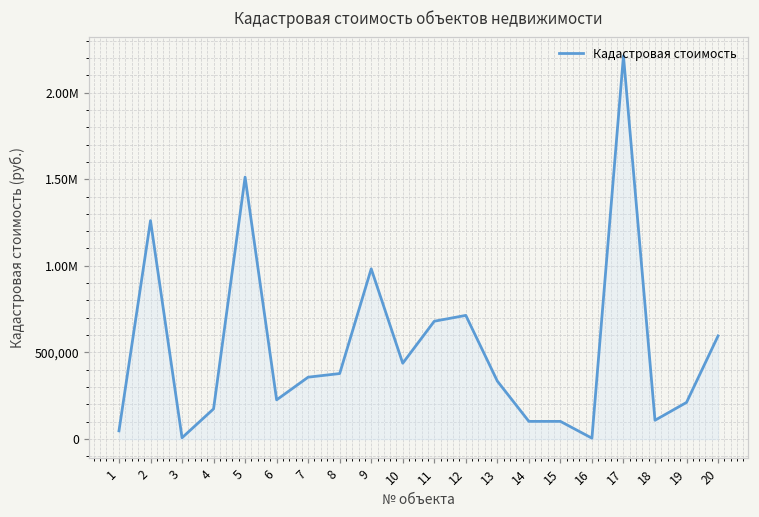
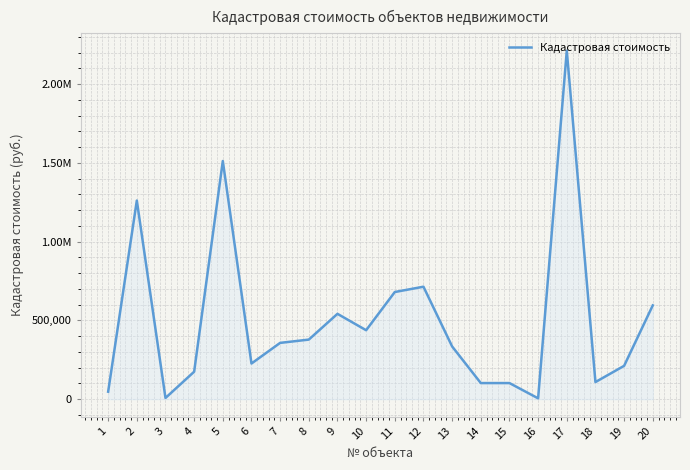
9: 980,000 -> 540,000
